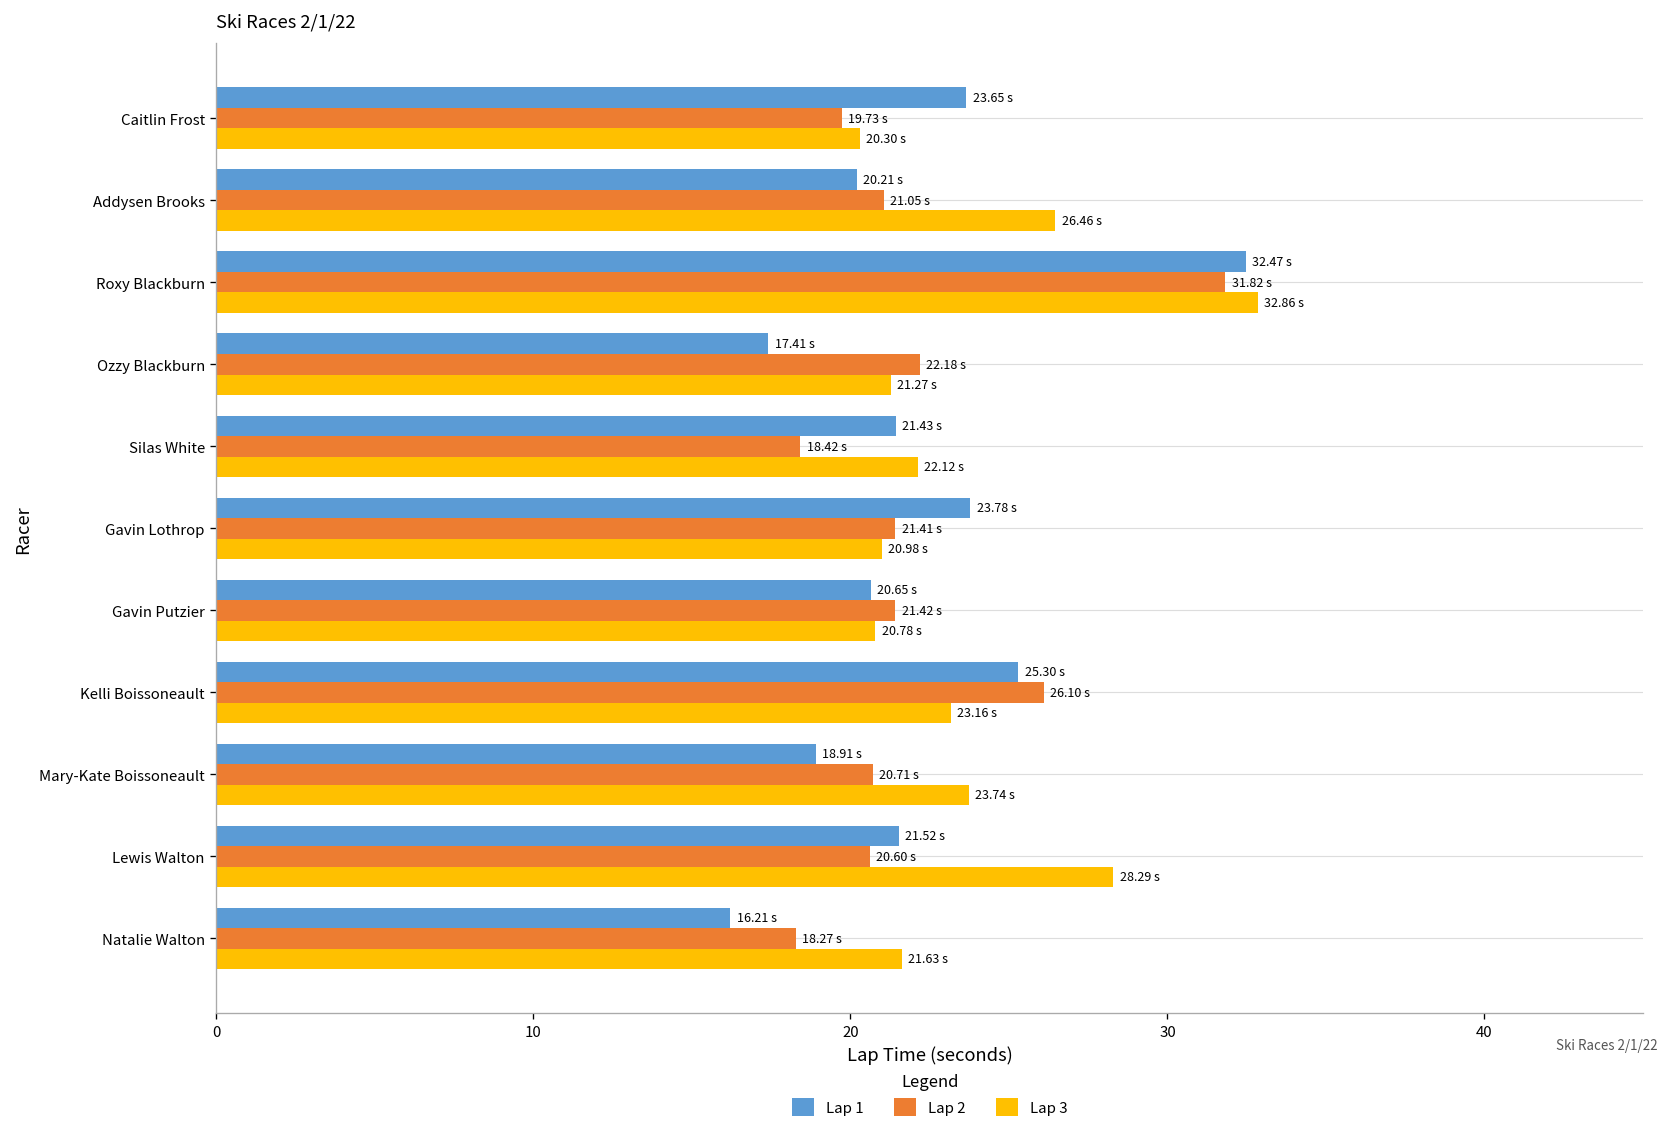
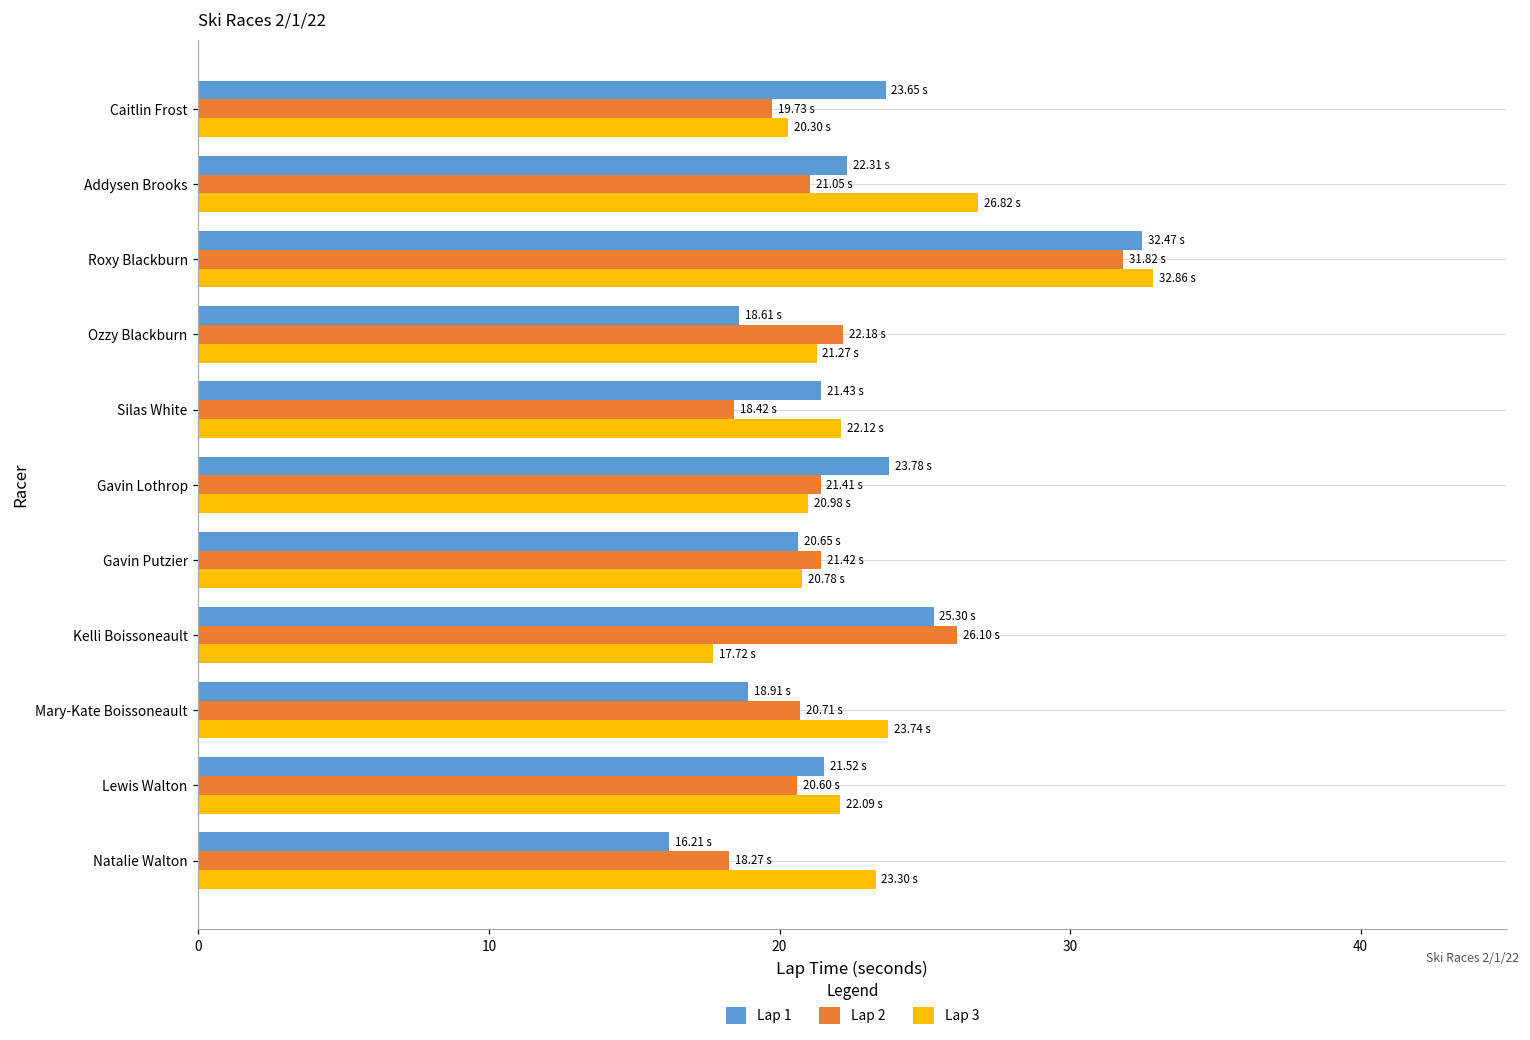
Lap 1, Addysen Brooks: 20.21 -> 22.31
Lap 3, Addysen Brooks: 26.46 -> 26.82
Lap 1, Ozzy Blackburn: 17.41 -> 18.61
Lap 3, Kelli Boissoneault: 23.16 -> 17.72
Lap 3, Lewis Walton: 28.29 -> 22.09
Lap 3, Natalie Walton: 21.63 -> 23.30
